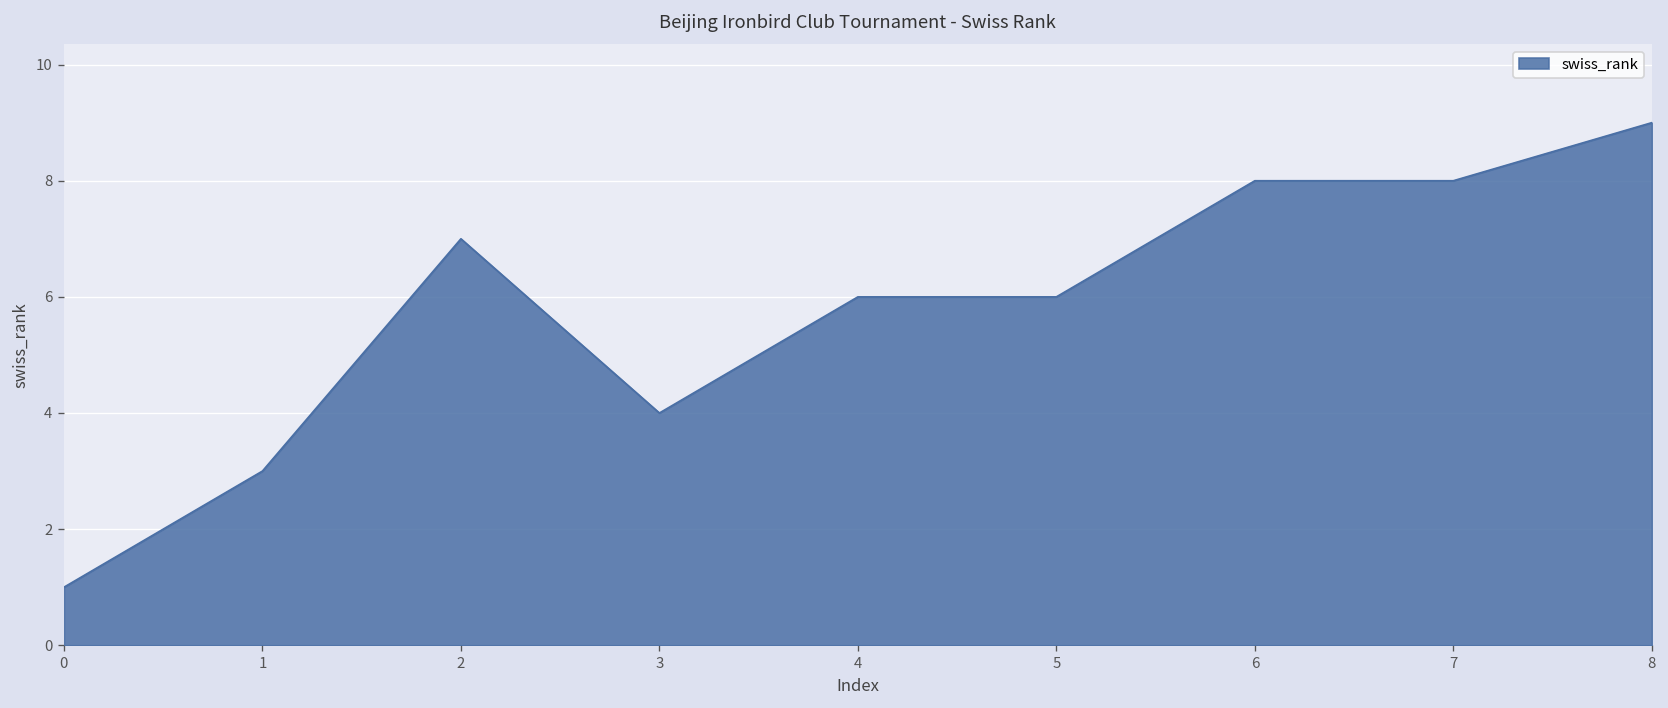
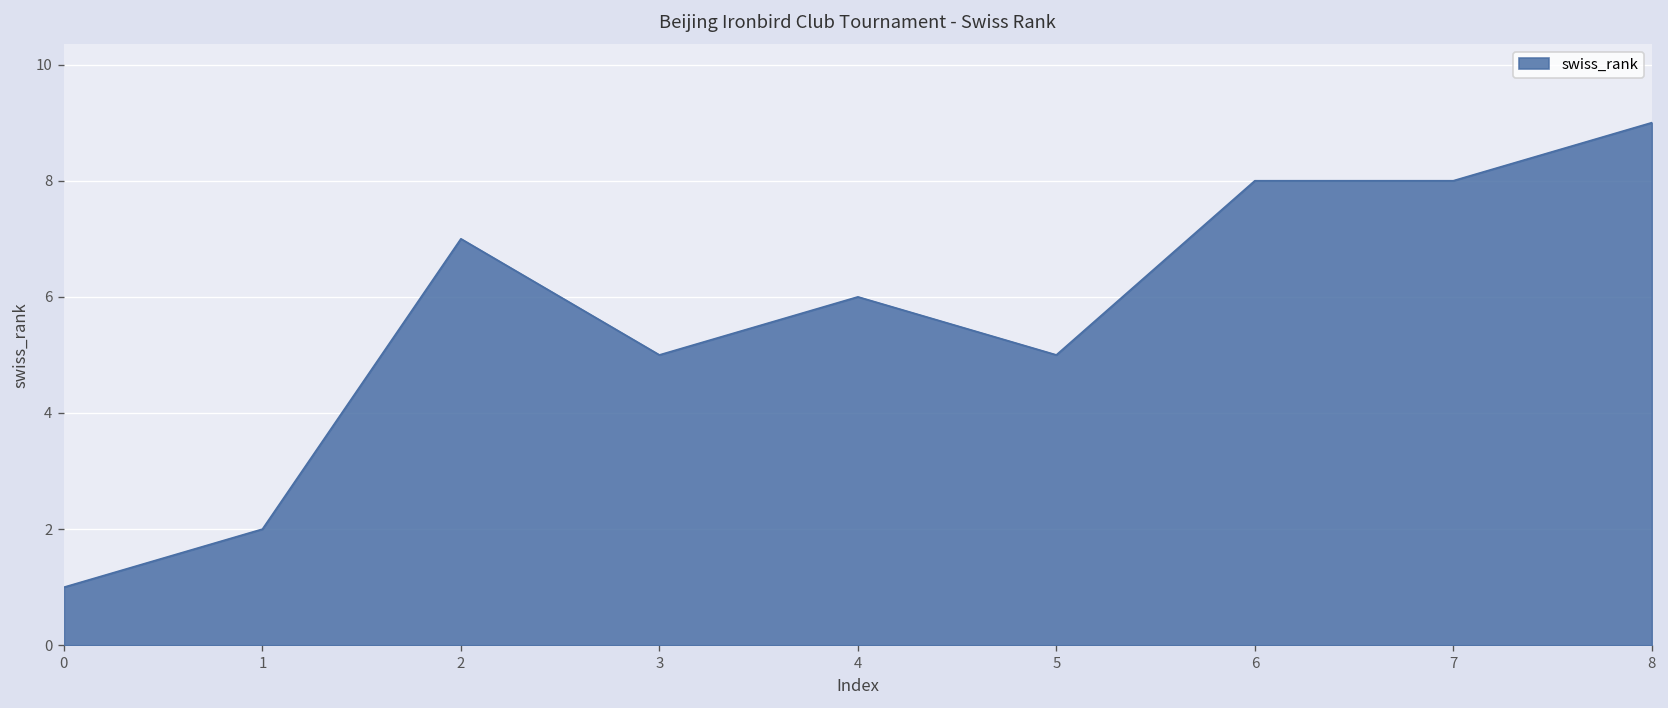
1: 3 -> 2
3: 4 -> 5
5: 6 -> 5
